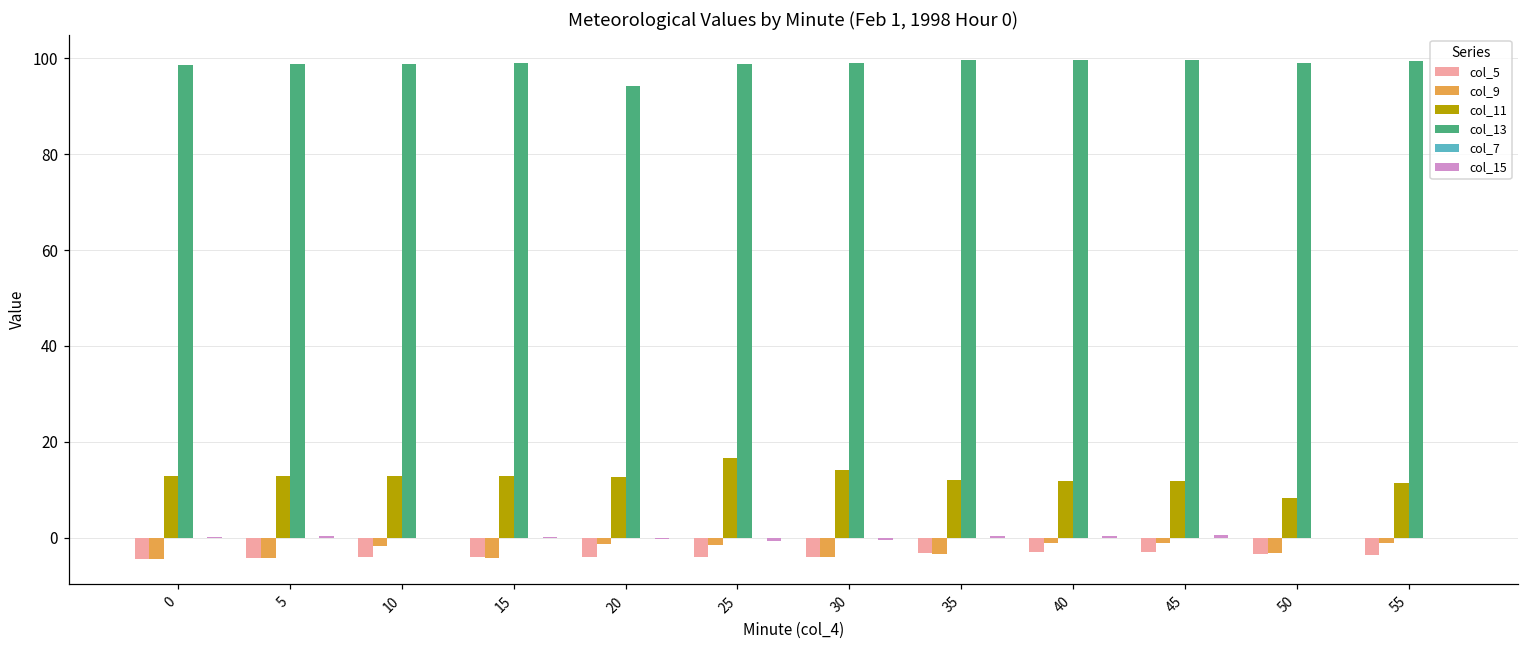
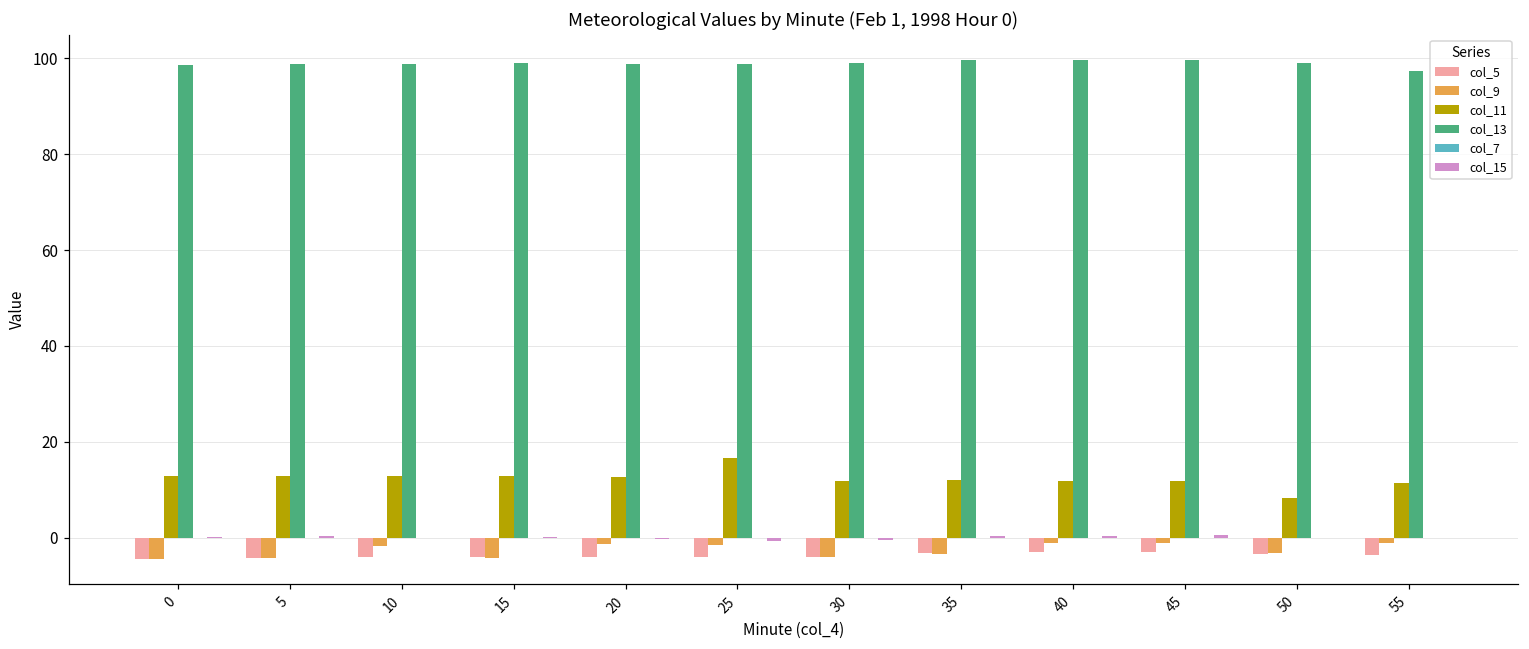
col_13, 20: 94 -> 99
col_11, 30: 14 -> 12
col_13, 55: 100 -> 97
